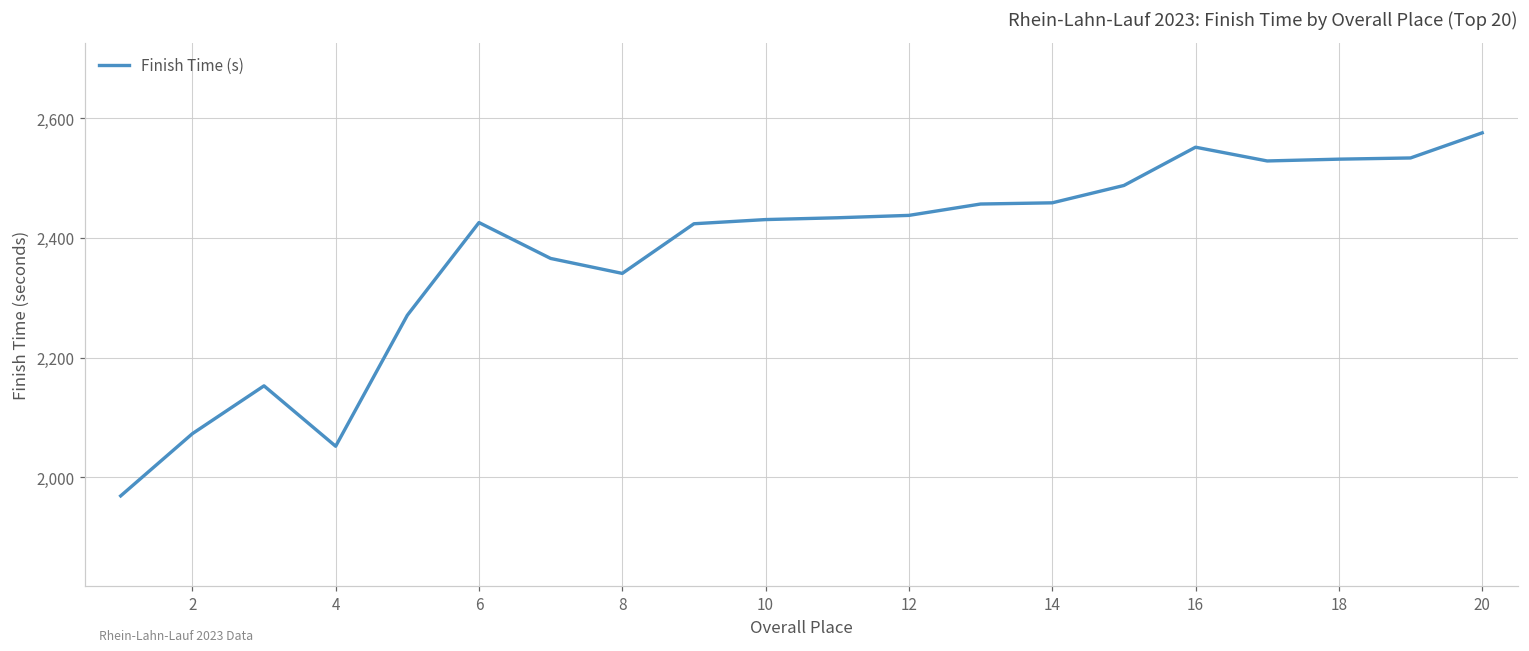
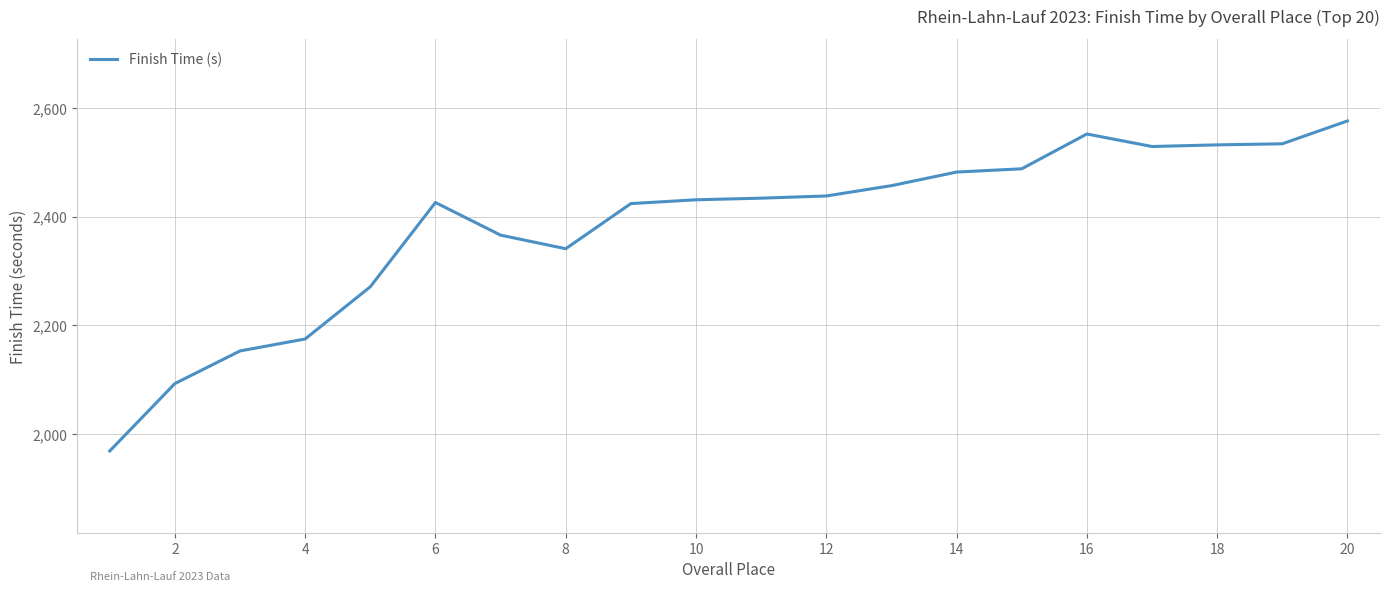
2: 2,070 -> 2,090
4: 2,050 -> 2,180
14: 2,460 -> 2,480
